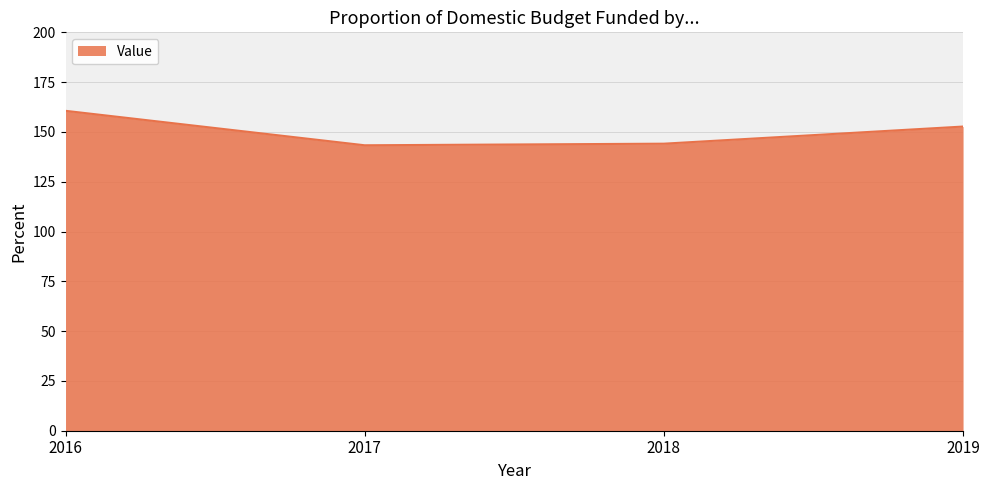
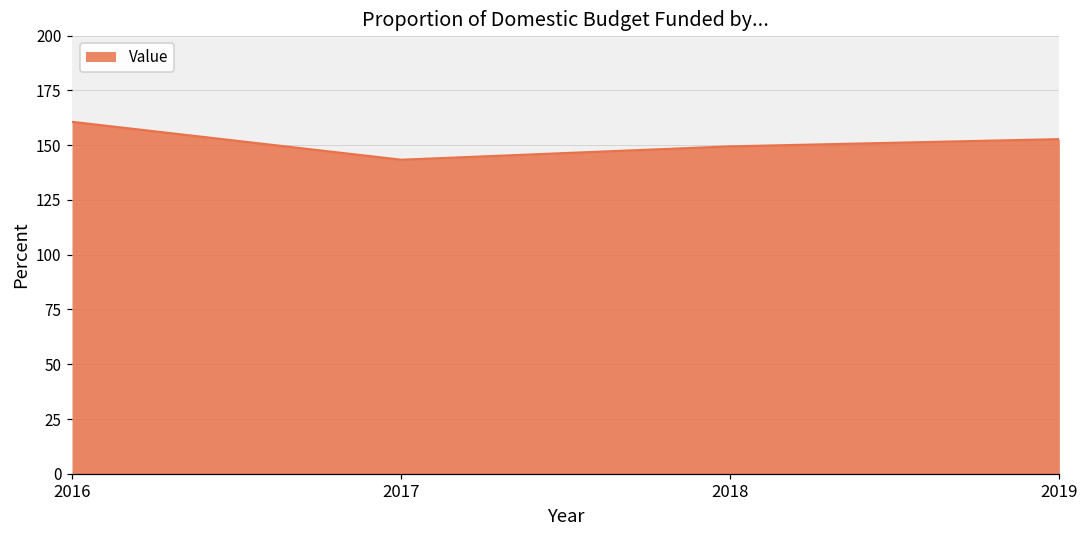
2018: 144 -> 149
